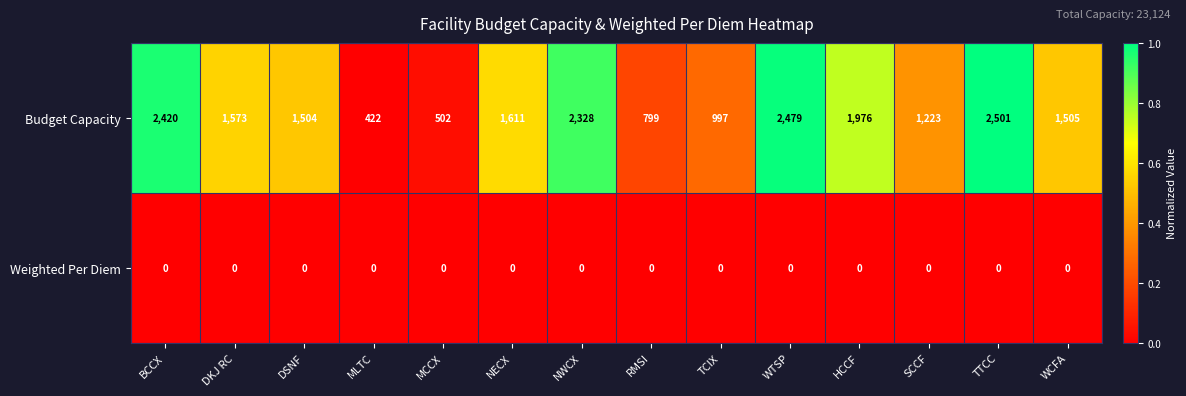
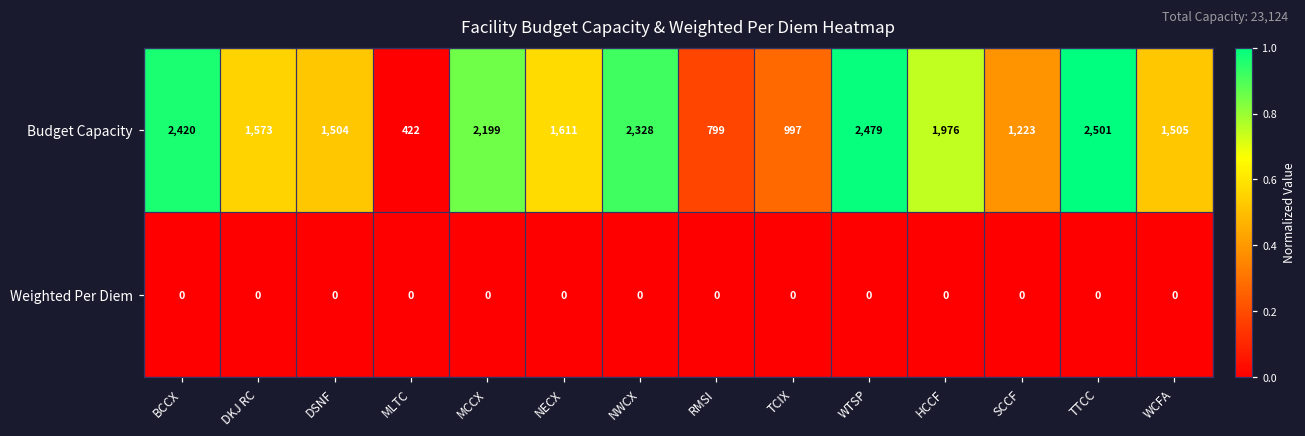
Budget Capacity, MCCX: 502 -> 2,199
